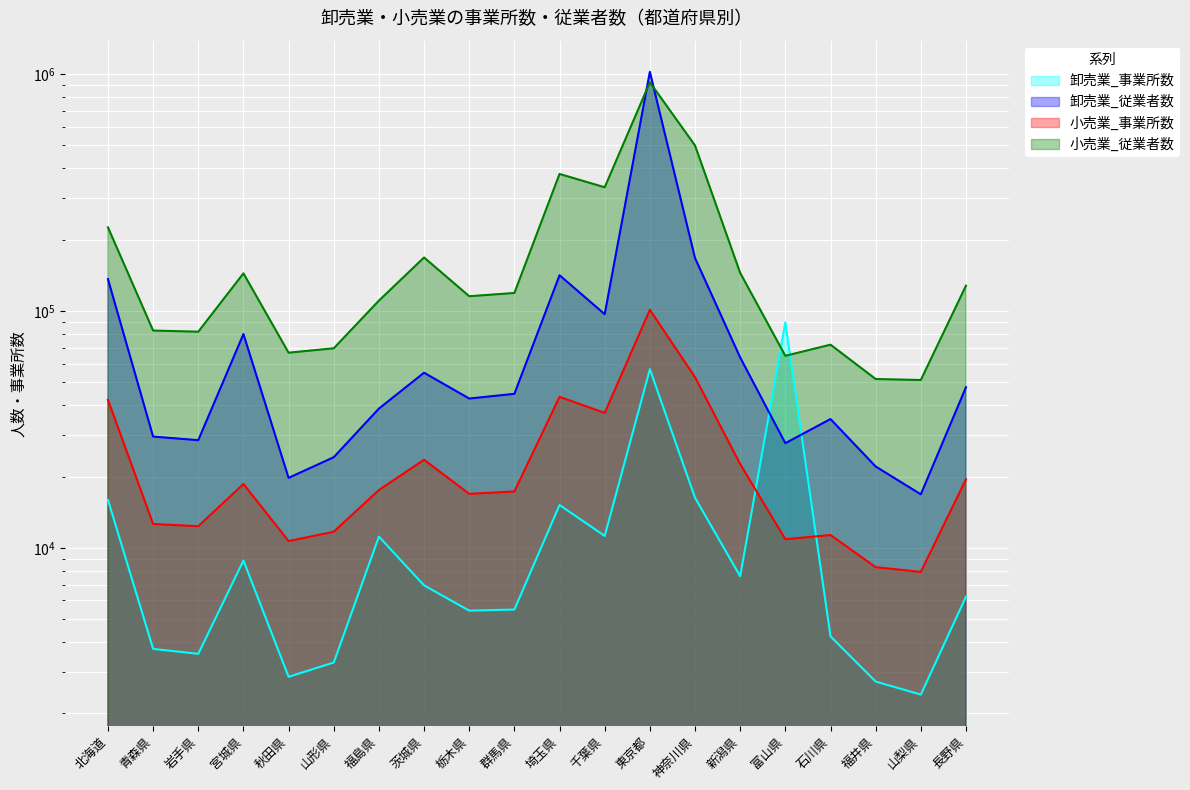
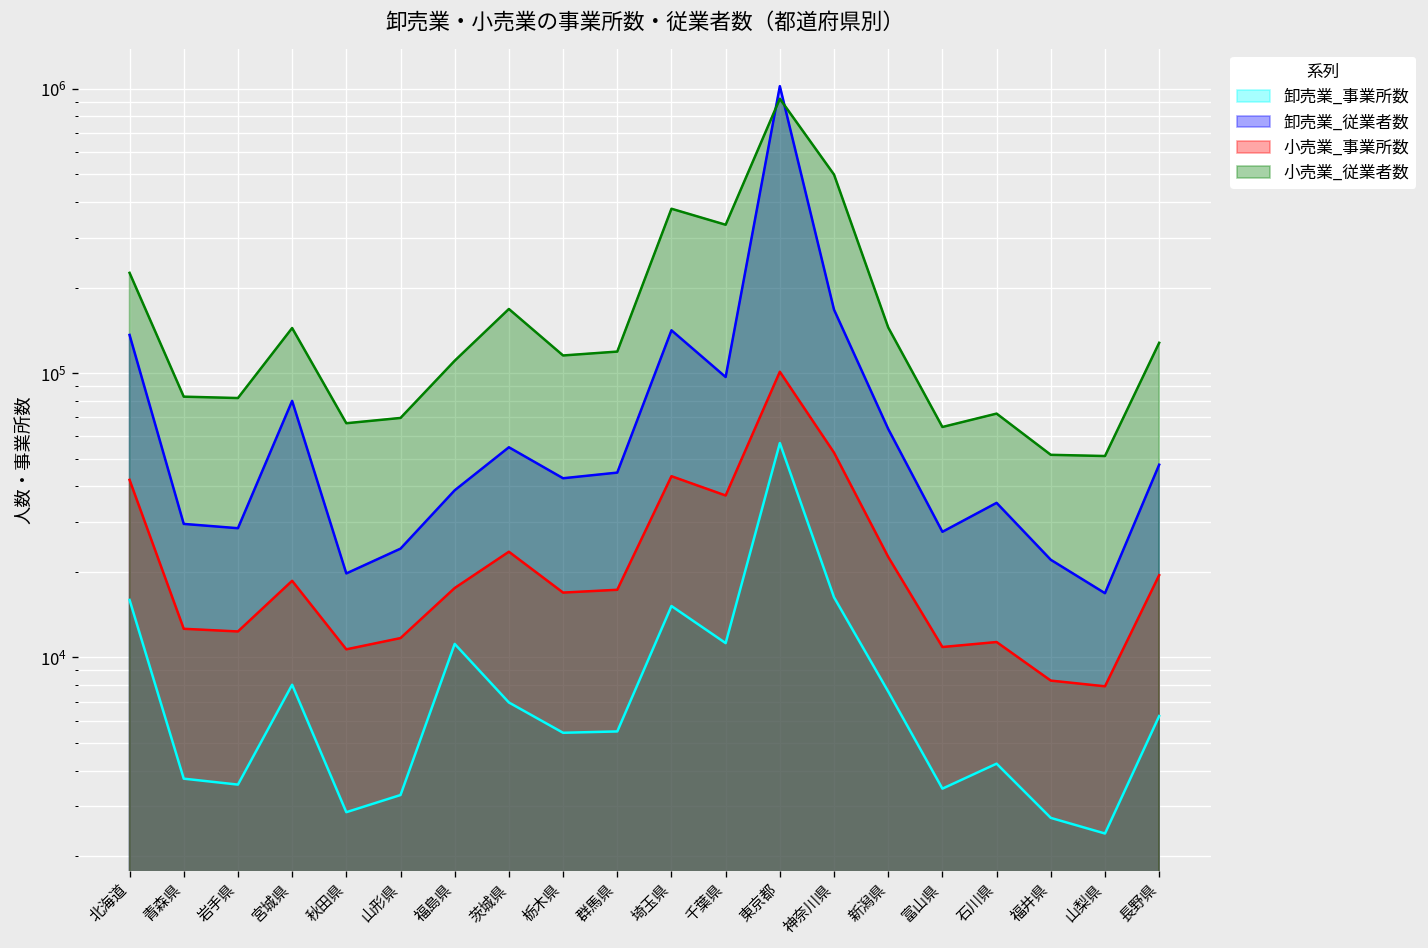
卸売業_事業所数, 宮城県: 8800 -> 8000
卸売業_事業所数, 富山県: 90000 -> 3500
